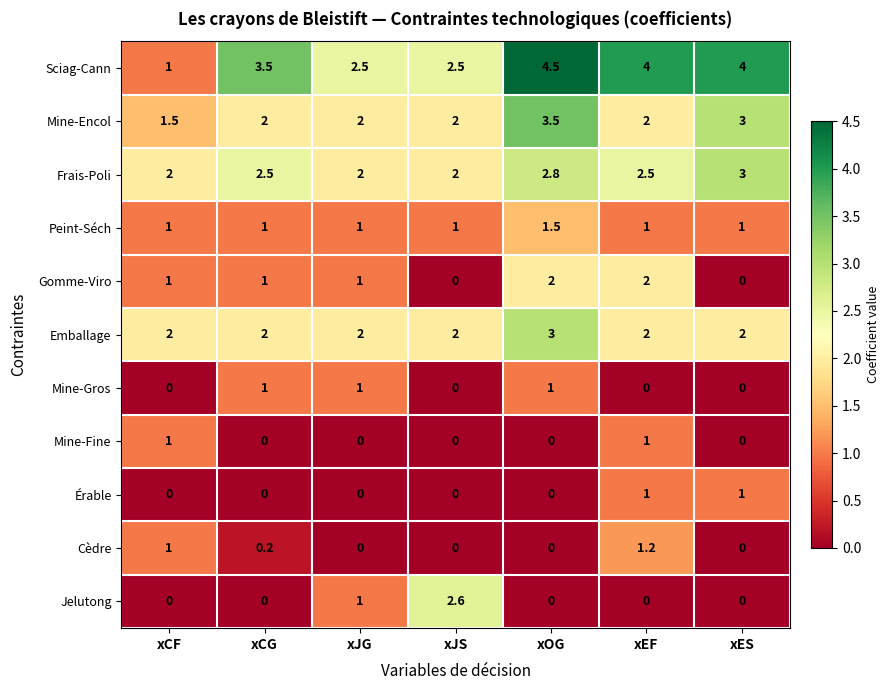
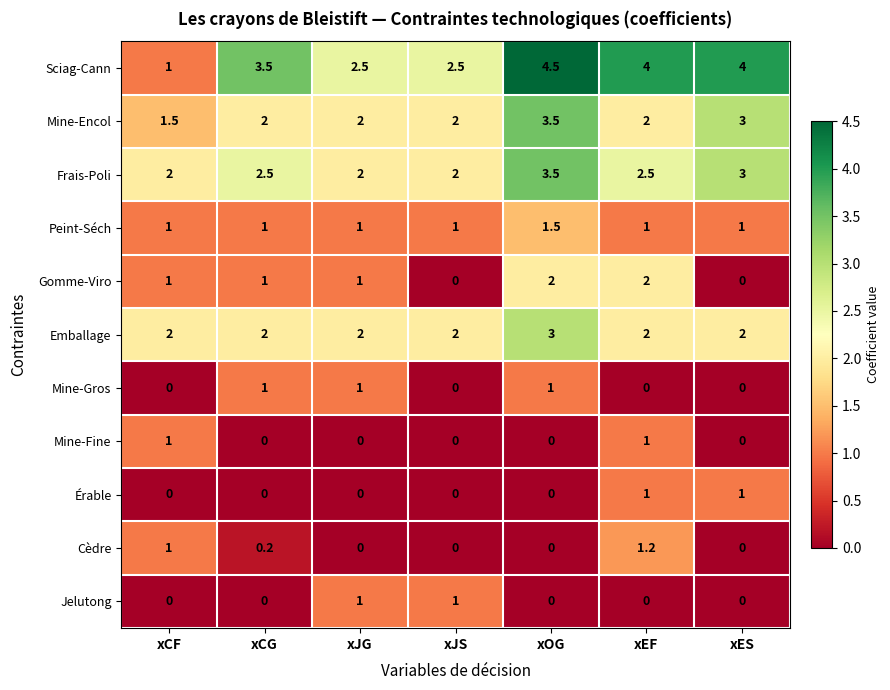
Frais-Poli, xOG: 2.8 -> 3.5
Jelutong, xJS: 2.6 -> 1
